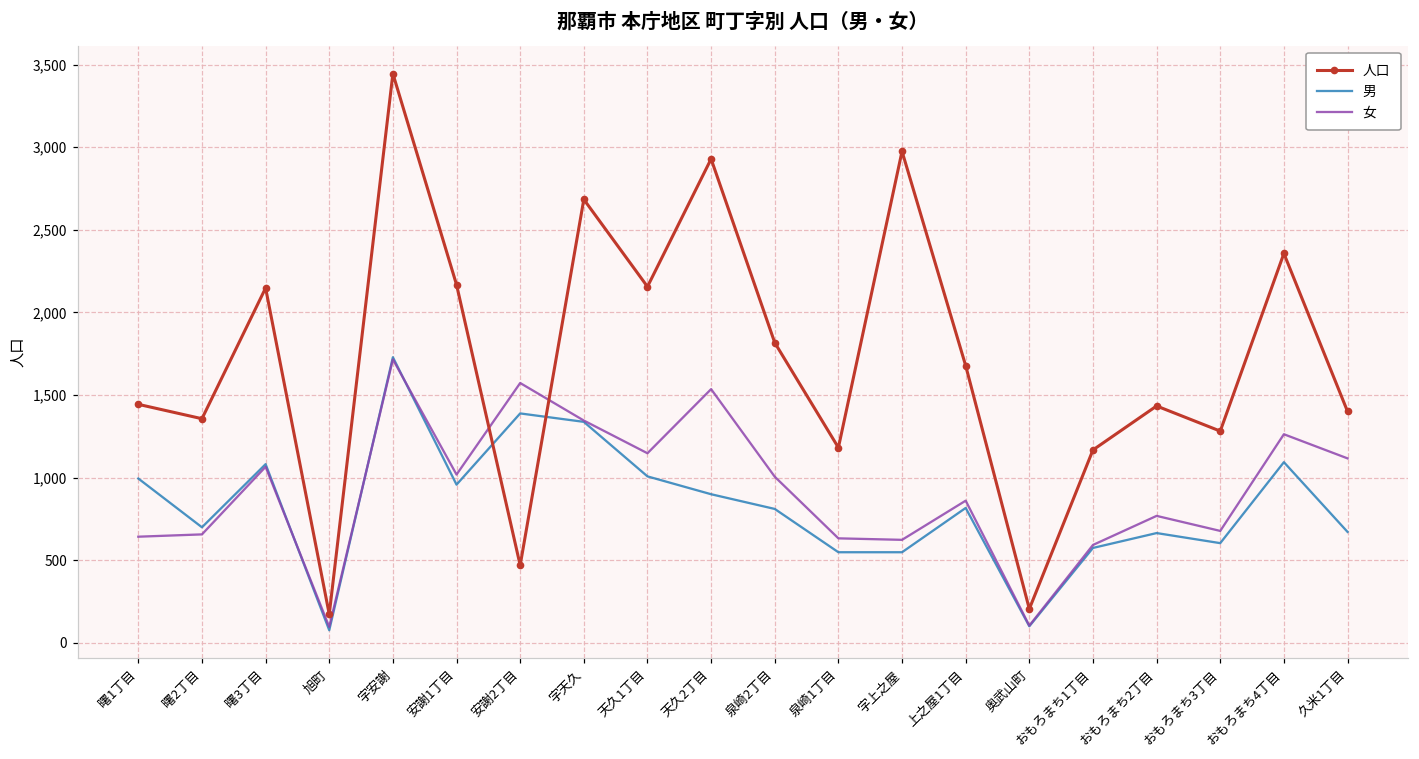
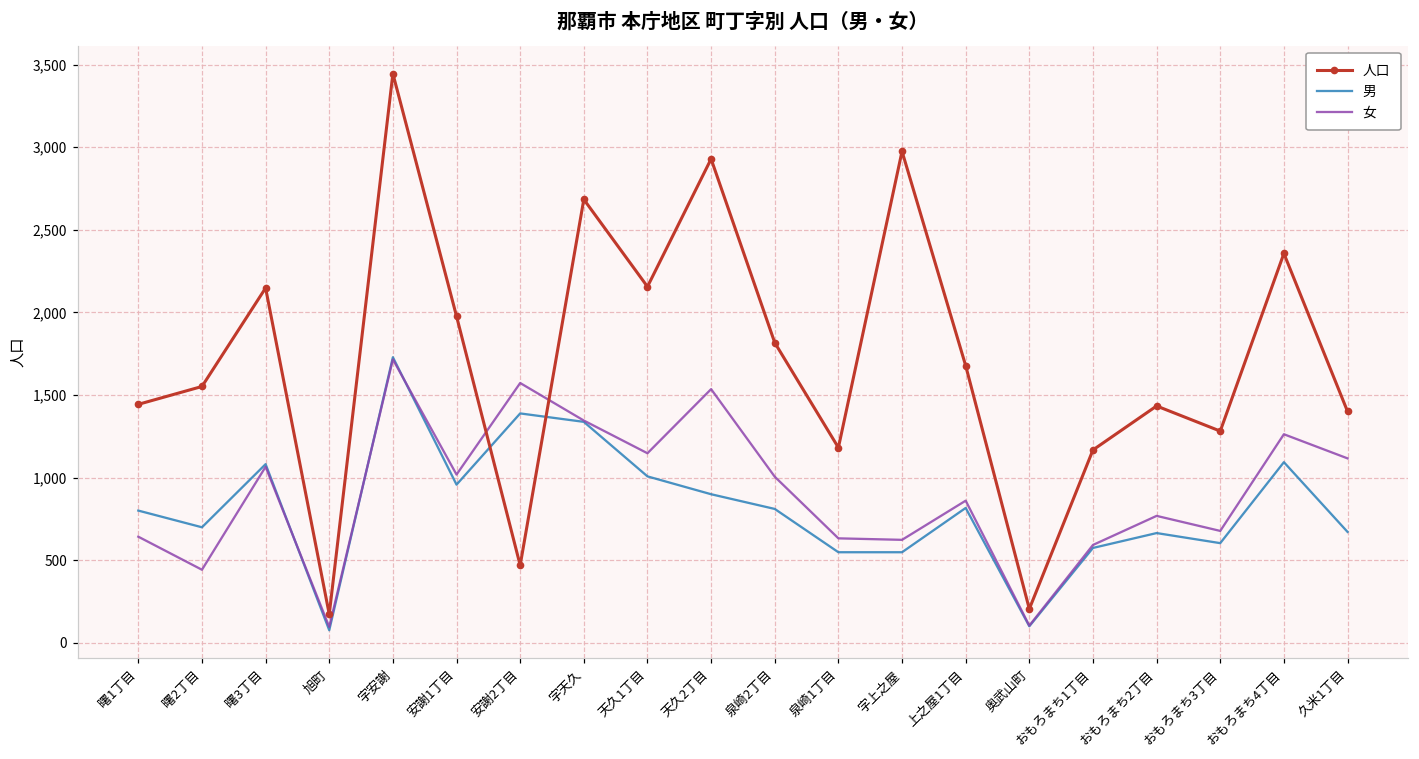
男, 曙1丁目: 1,000 -> 800
人口, 曙2丁目: 1,360 -> 1,550
女, 曙2丁目: 660 -> 440
人口, 安謝1丁目: 2,170 -> 1,980
